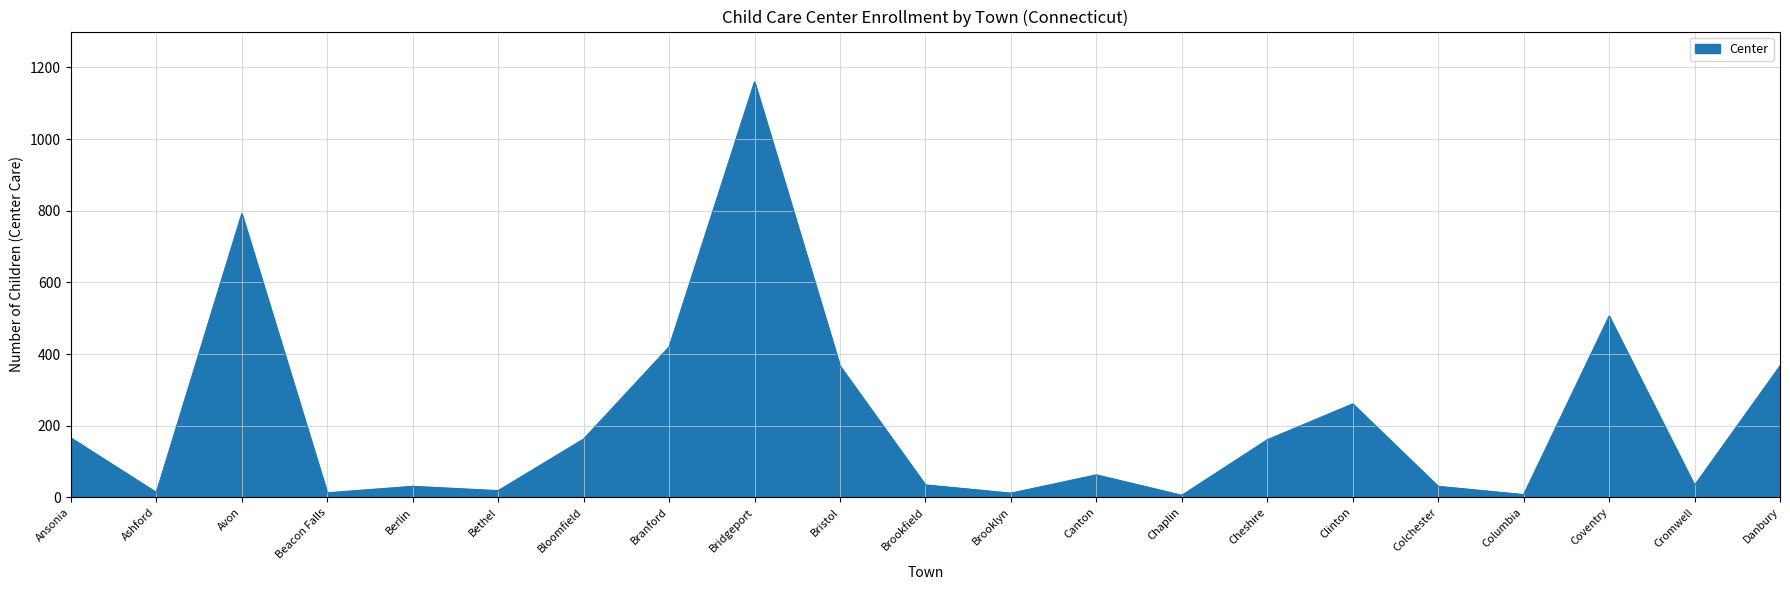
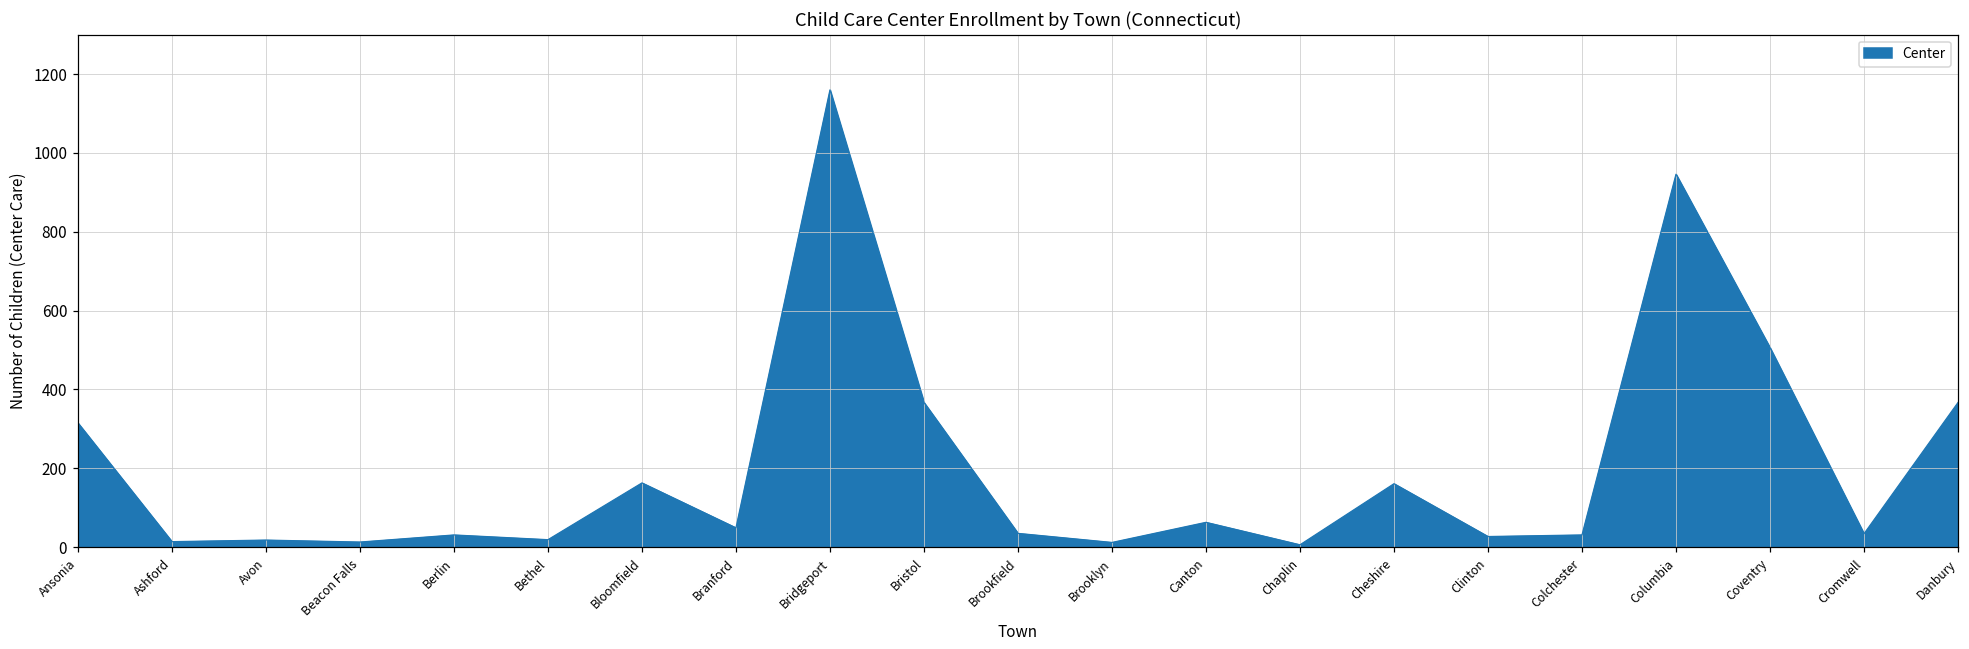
Ansonia: 170 -> 320
Avon: 790 -> 20
Branford: 420 -> 50
Clinton: 260 -> 30
Columbia: 10 -> 950
